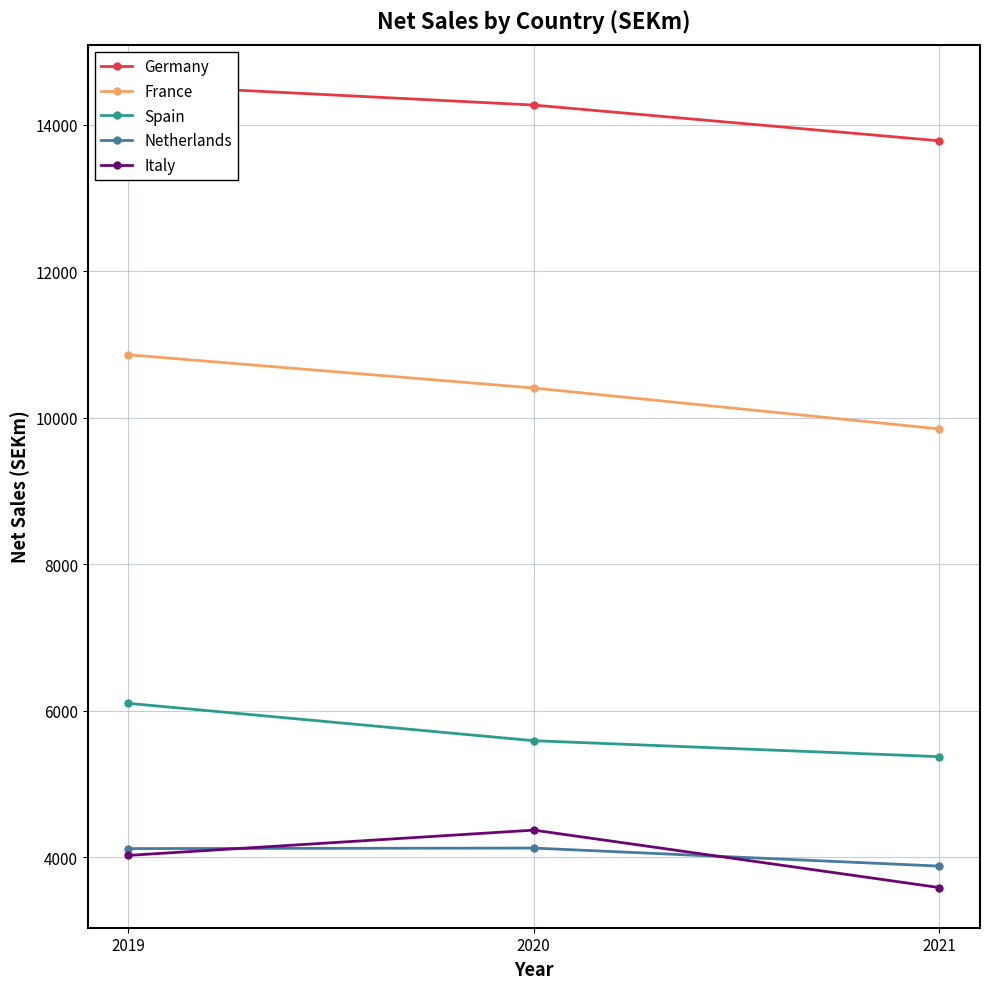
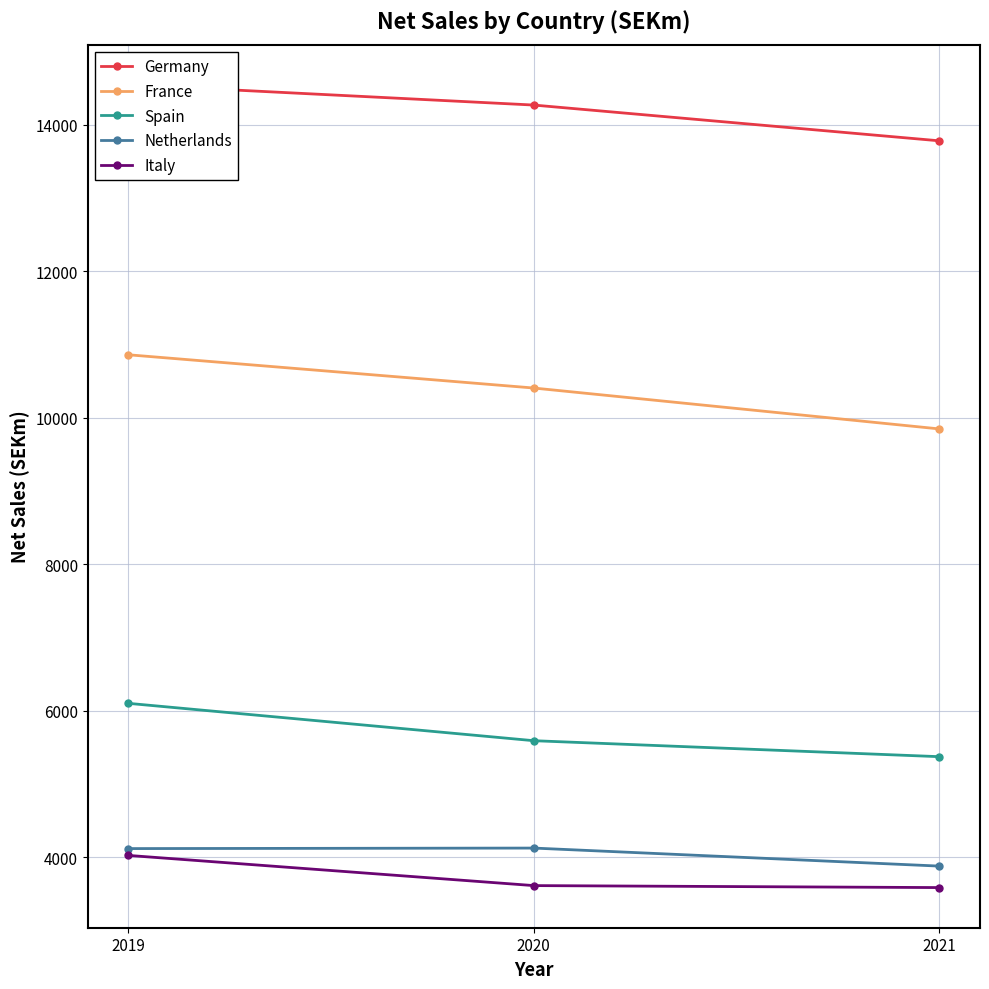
Italy, 2020: 4400 -> 3600
